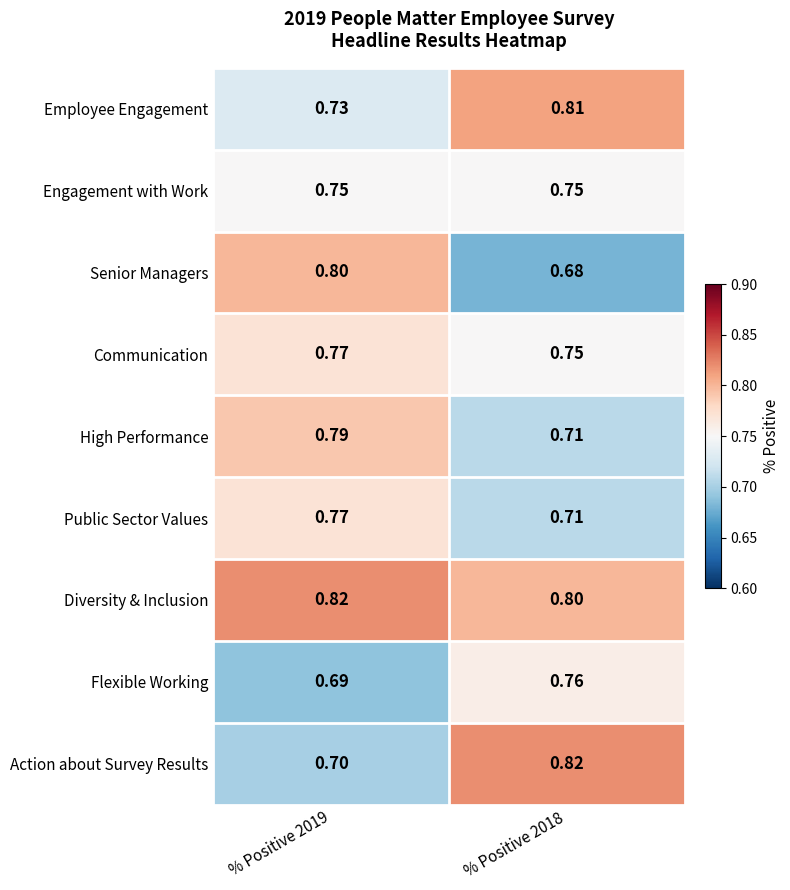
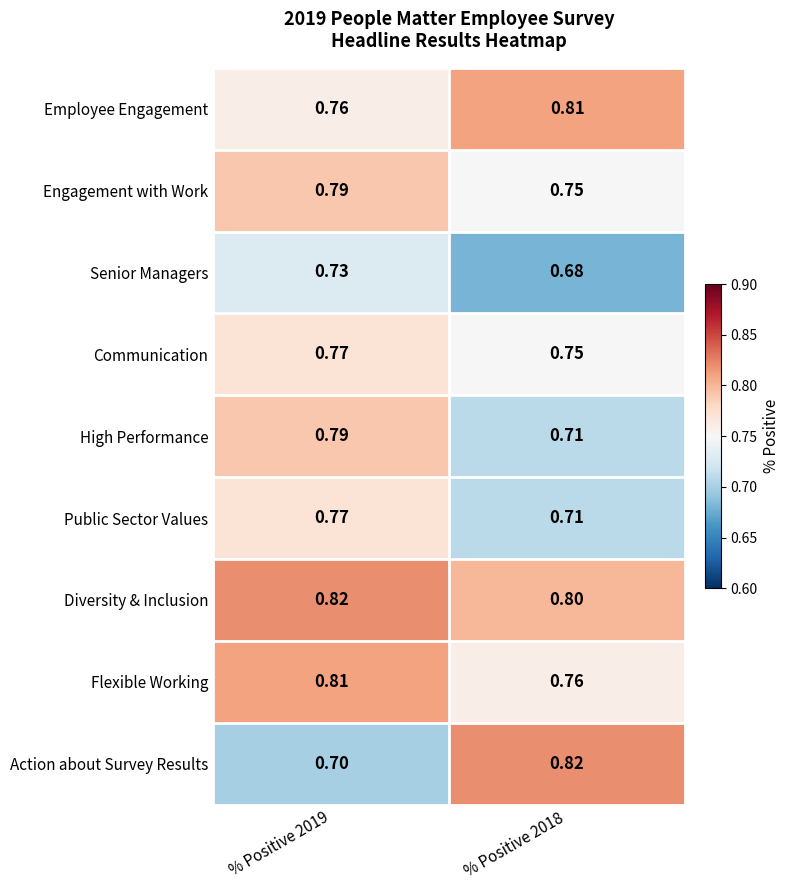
Employee Engagement, % Positive 2019: 0.73 -> 0.76
Engagement with Work, % Positive 2019: 0.75 -> 0.79
Senior Managers, % Positive 2019: 0.80 -> 0.73
Flexible Working, % Positive 2019: 0.69 -> 0.81
